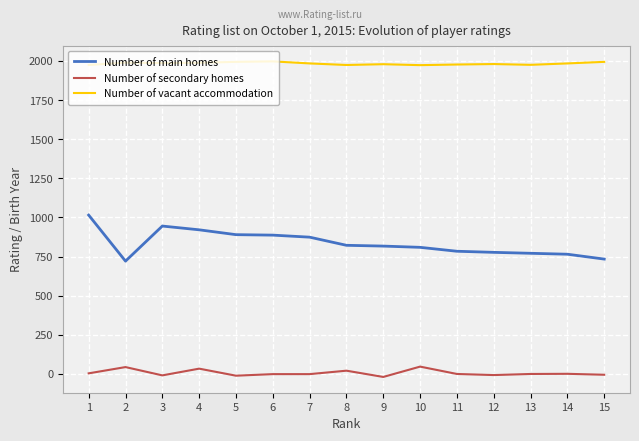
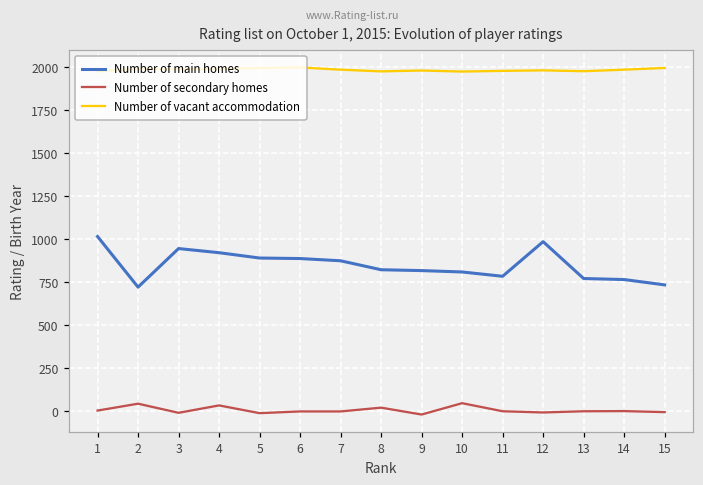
Number of main homes, 12: 780 -> 990
